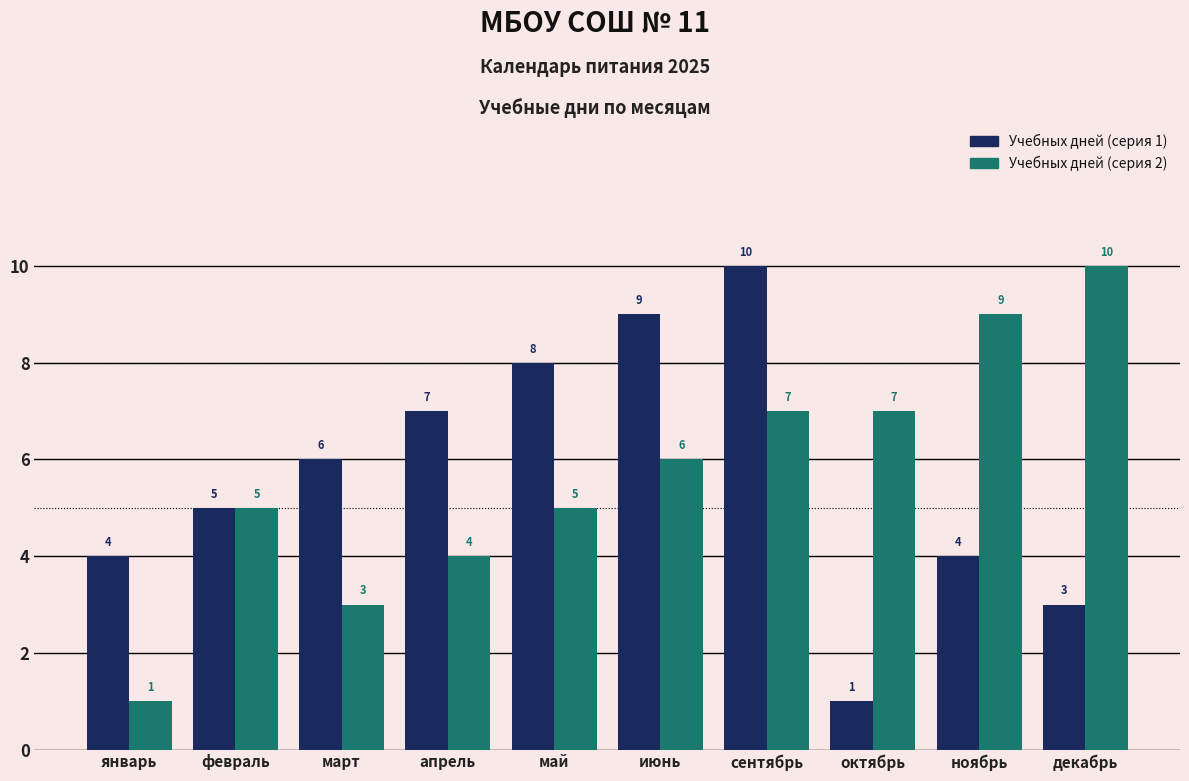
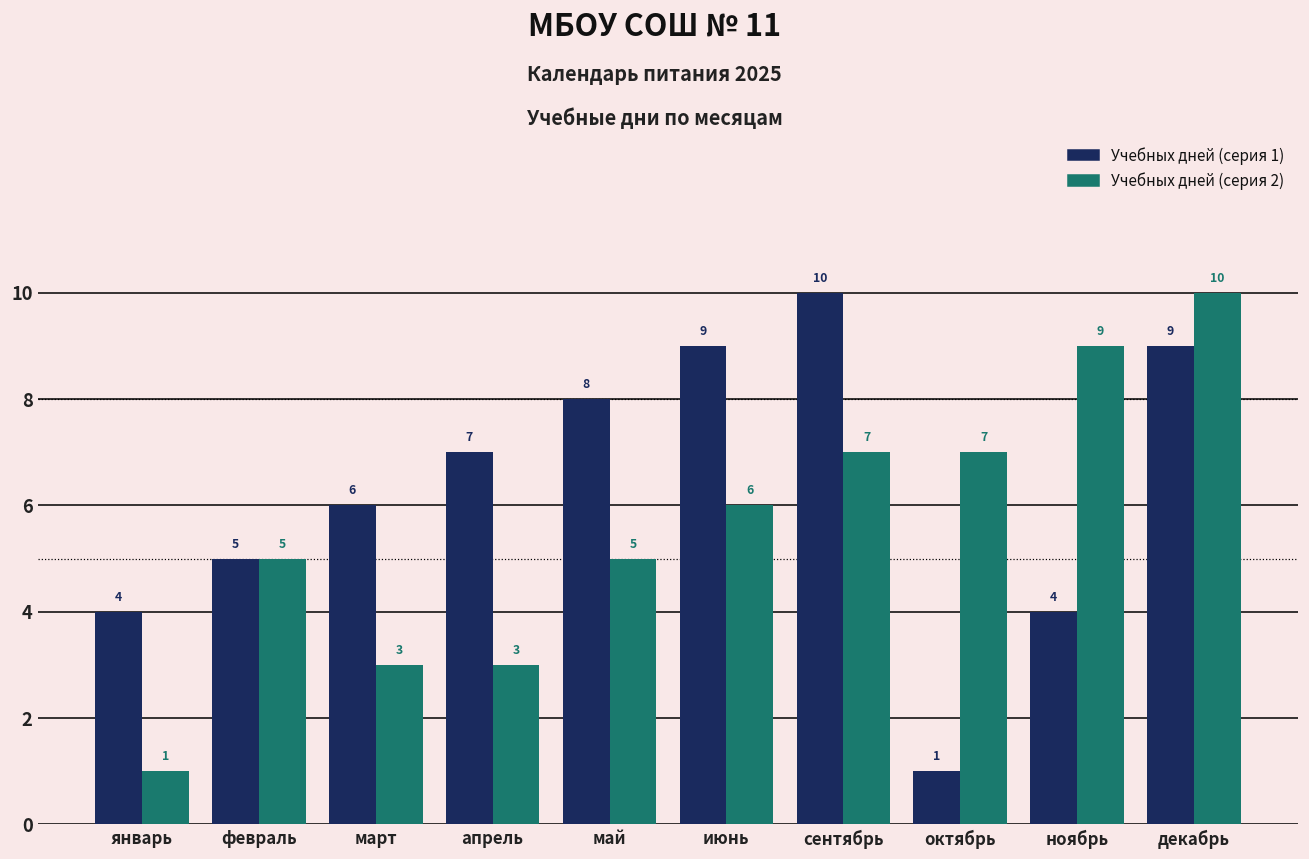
Учебных дней (серия 2), апрель: 4 -> 3
Учебных дней (серия 1), декабрь: 3 -> 9
